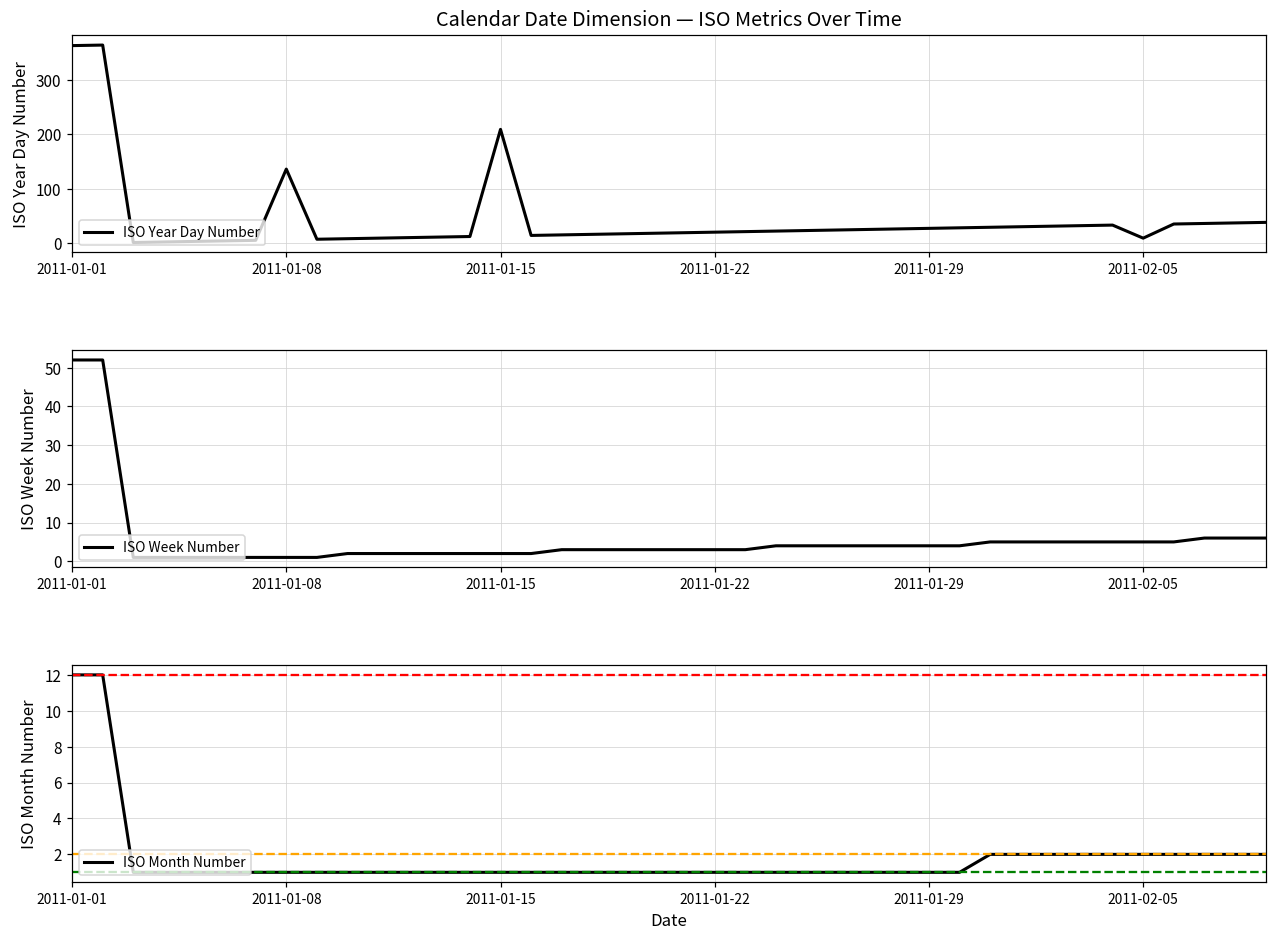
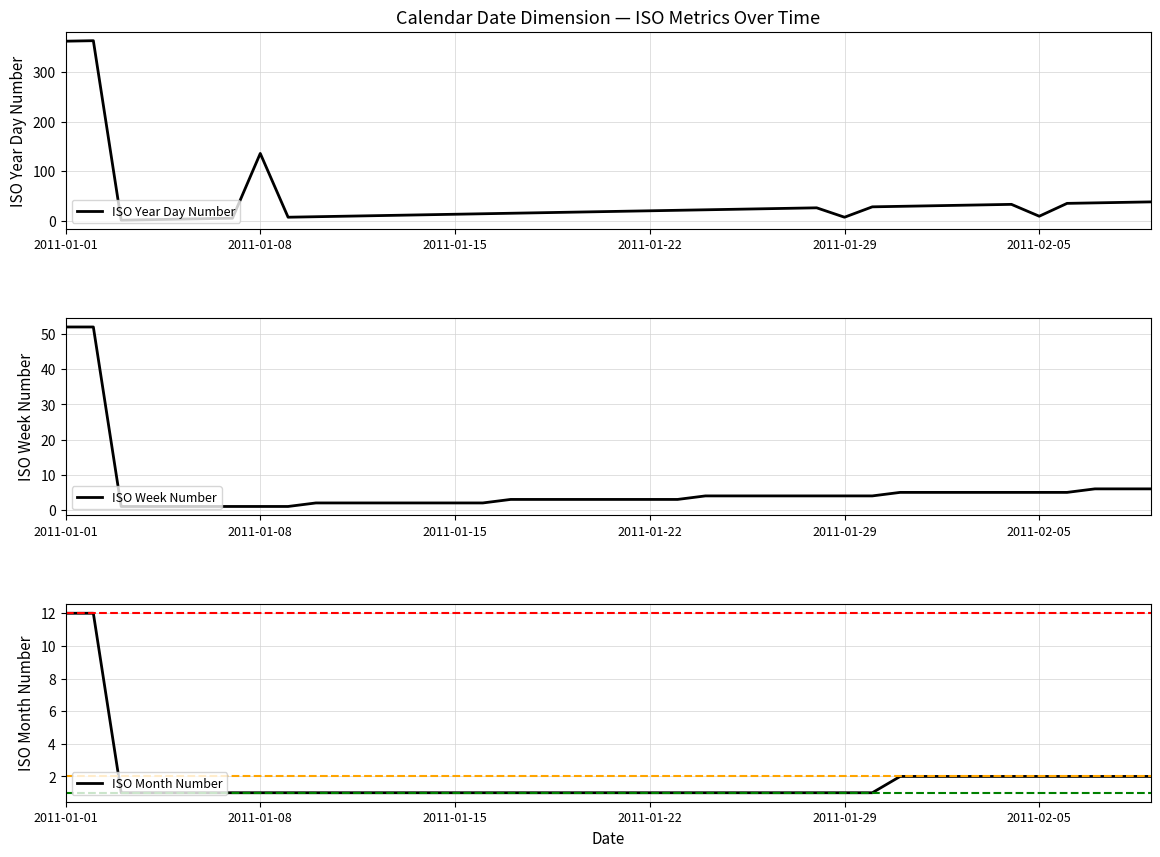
Calendar Date Dimension — ISO Metrics Over Time, 2011-01-15: 210 -> 10
Calendar Date Dimension — ISO Metrics Over Time, 2011-01-29: 30 -> 10
